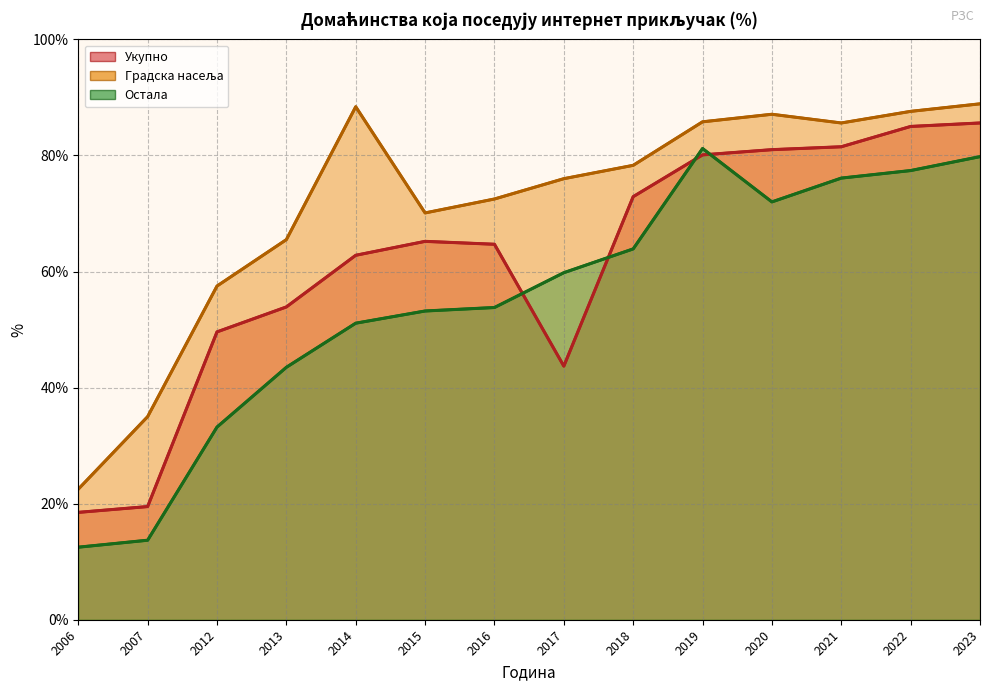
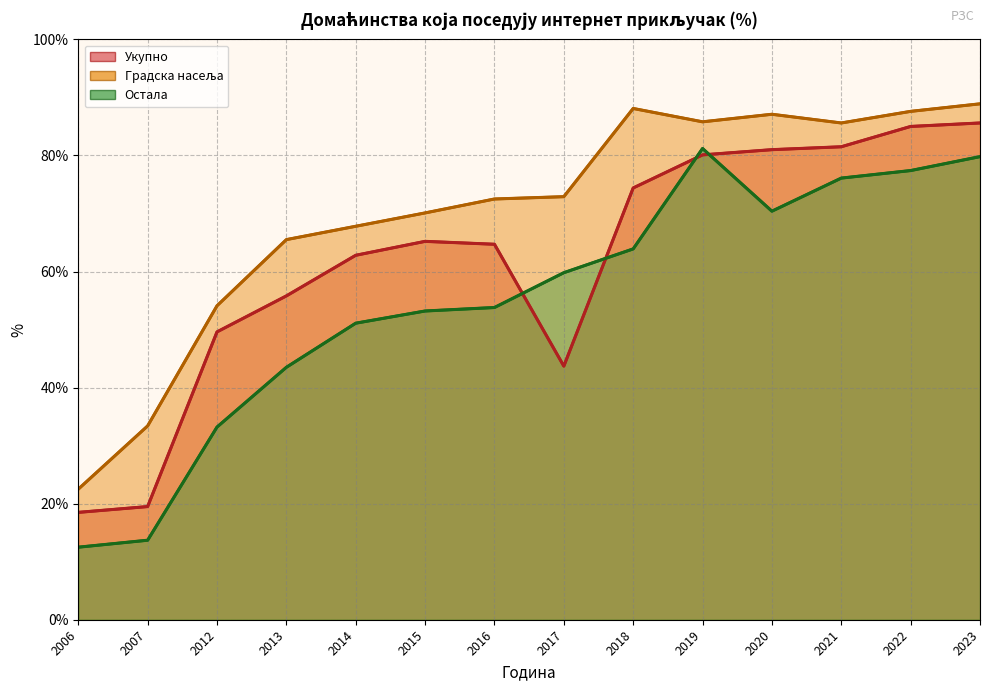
Градска насеља, 2007: 35% -> 33%
Градска насеља, 2012: 58% -> 54%
Укупно, 2013: 54% -> 56%
Градска насеља, 2014: 88% -> 68%
Градска насеља, 2017: 76% -> 73%
Укупно, 2018: 73% -> 74%
Градска насеља, 2018: 78% -> 88%
Остала, 2020: 72% -> 70%
